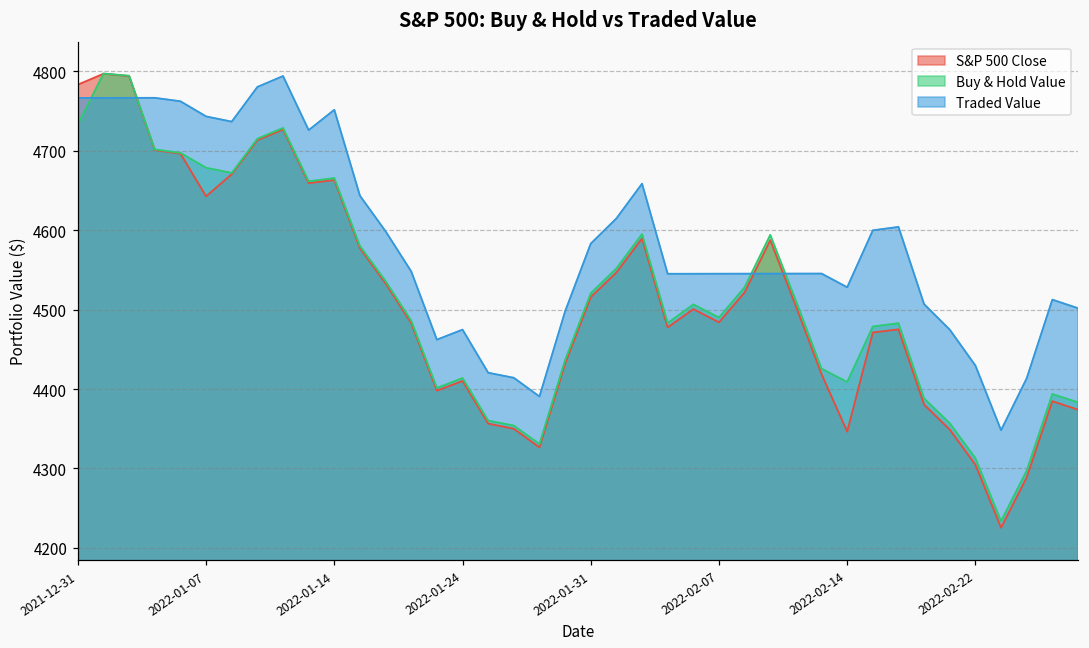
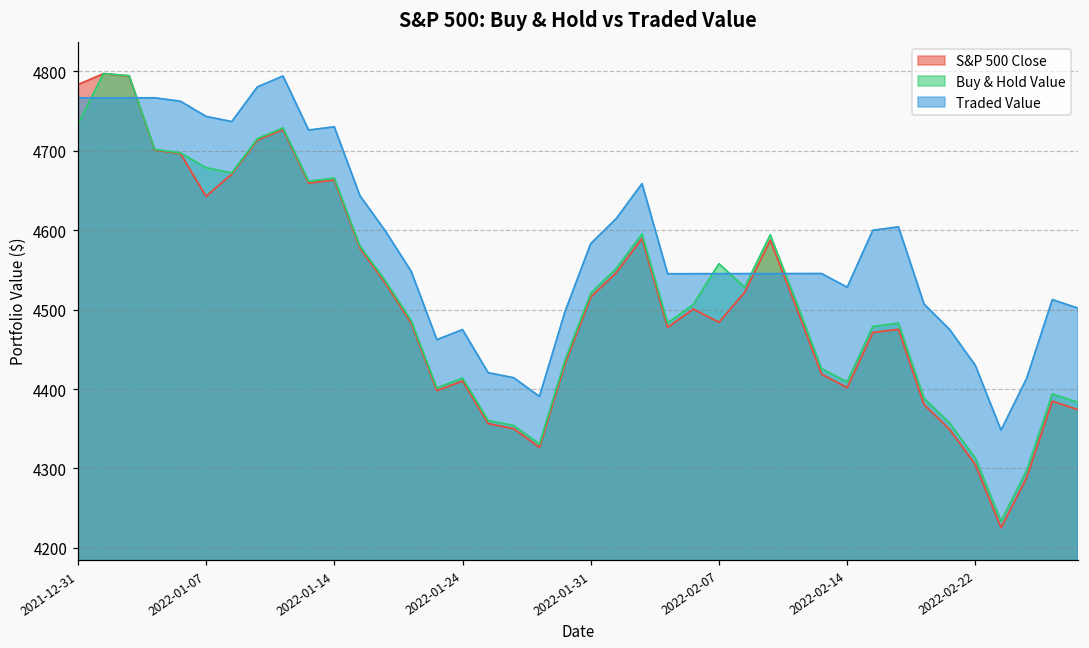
Traded Value, 2022-01-14: 4750 -> 4730
Buy & Hold Value, 2022-02-07: 4490 -> 4560
S&P 500 Close, 2022-02-14: 4350 -> 4400
